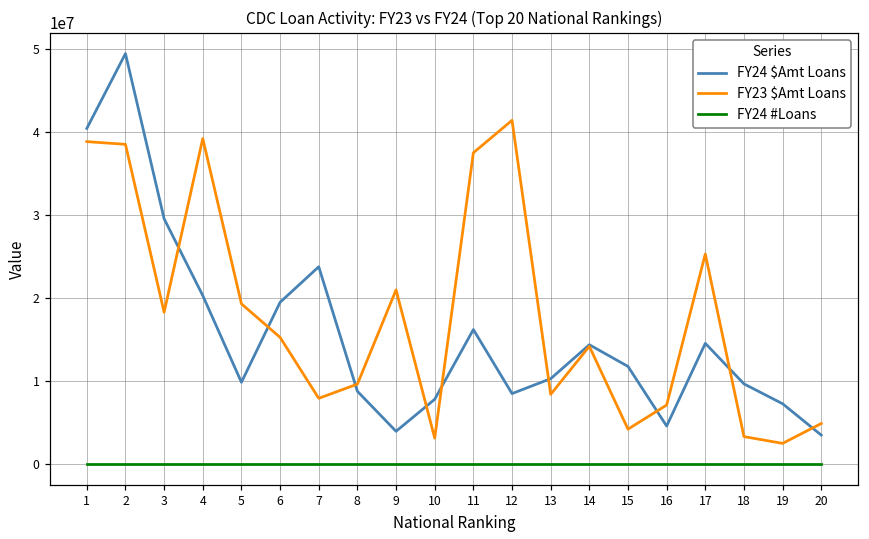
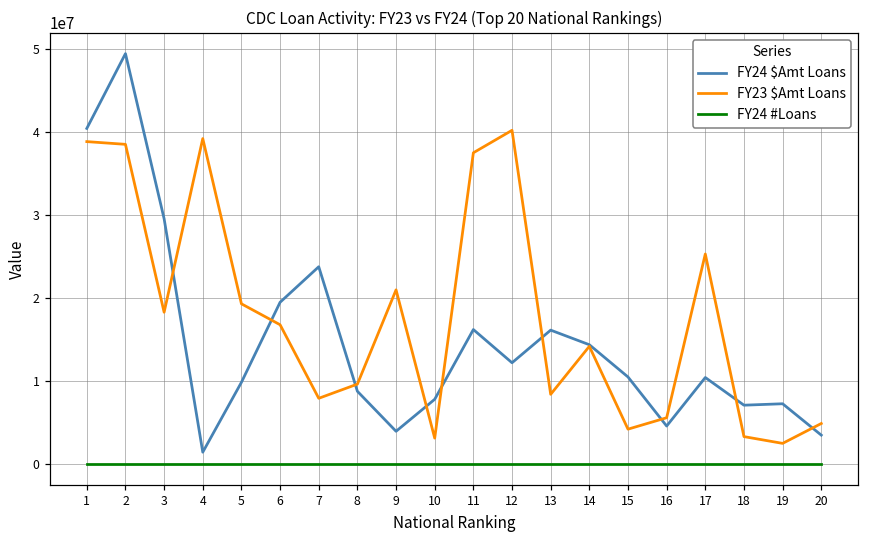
FY24 $Amt Loans, 4: 20000000 -> 1000000
FY23 $Amt Loans, 6: 15000000 -> 17000000
FY24 $Amt Loans, 12: 9000000 -> 12000000
FY23 $Amt Loans, 12: 41000000 -> 40000000
FY24 $Amt Loans, 13: 10000000 -> 16000000
FY24 $Amt Loans, 15: 12000000 -> 11000000
FY23 $Amt Loans, 16: 7000000 -> 6000000
FY24 $Amt Loans, 17: 15000000 -> 10000000
FY24 $Amt Loans, 18: 10000000 -> 7000000
